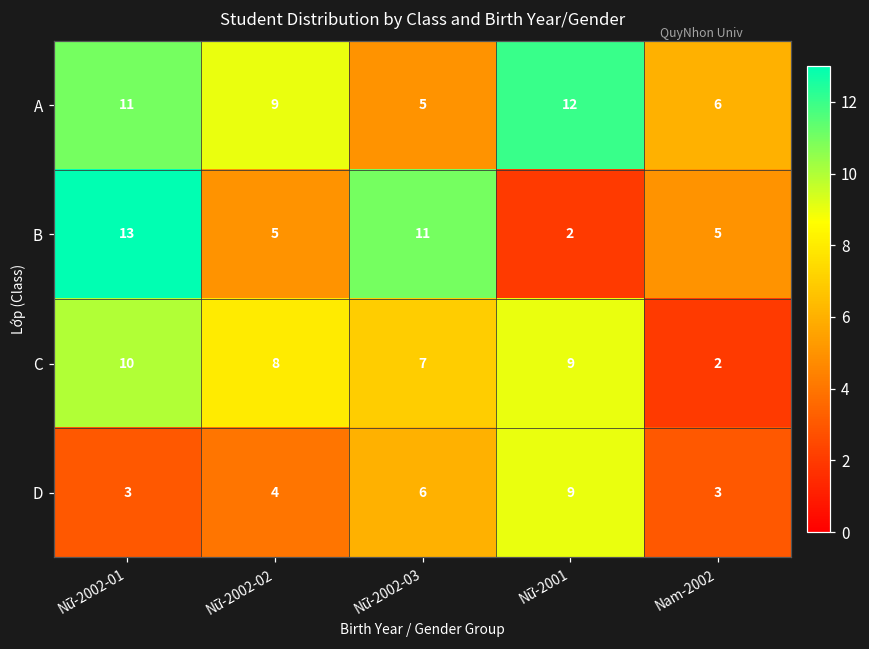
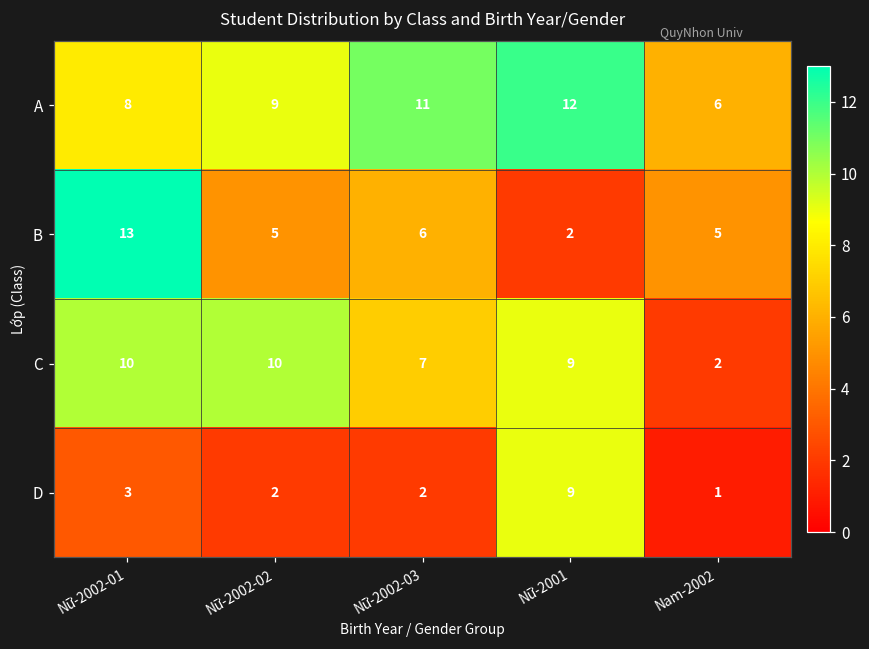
A, Nữ-2002-01: 11 -> 8
A, Nữ-2002-03: 5 -> 11
B, Nữ-2002-03: 11 -> 6
C, Nữ-2002-02: 8 -> 10
D, Nữ-2002-02: 4 -> 2
D, Nữ-2002-03: 6 -> 2
D, Nam-2002: 3 -> 1
